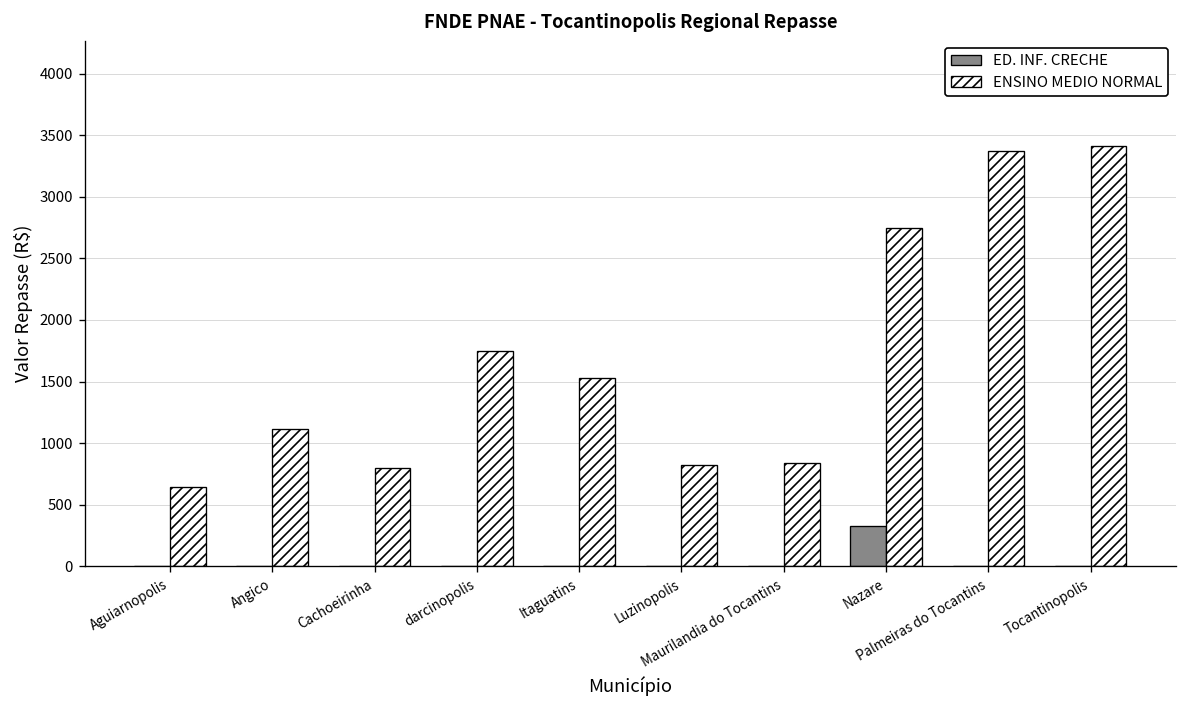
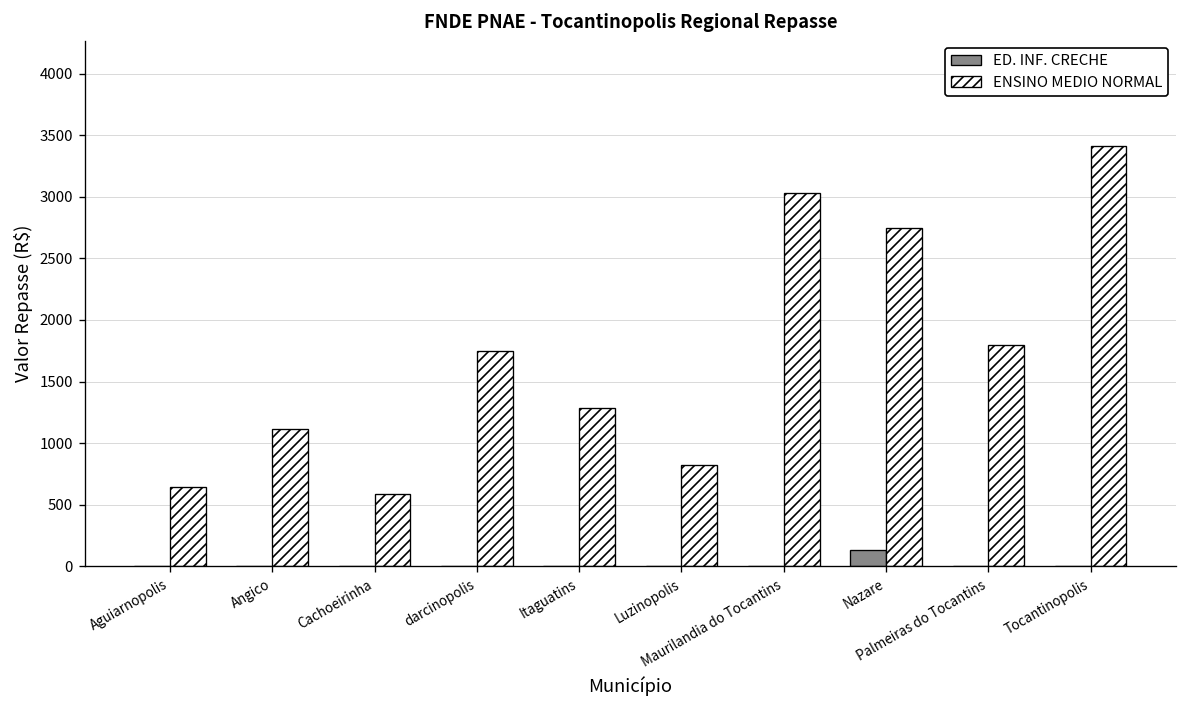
ENSINO MEDIO NORMAL, Cachoeirinha: 800 -> 590
ENSINO MEDIO NORMAL, Itaguatins: 1530 -> 1290
ENSINO MEDIO NORMAL, Maurilandia do Tocantins: 840 -> 3030
ED. INF. CRECHE, Nazare: 330 -> 130
ENSINO MEDIO NORMAL, Palmeiras do Tocantins: 3380 -> 1800
